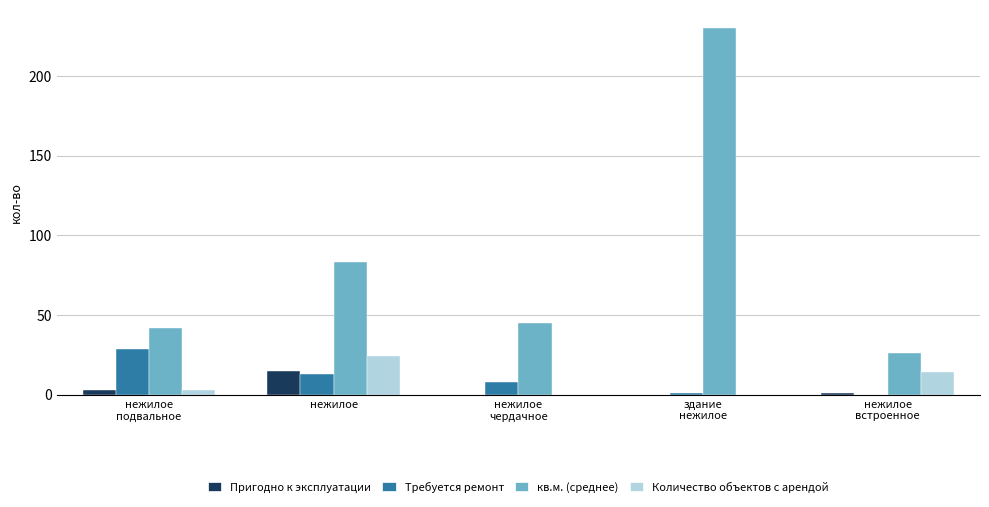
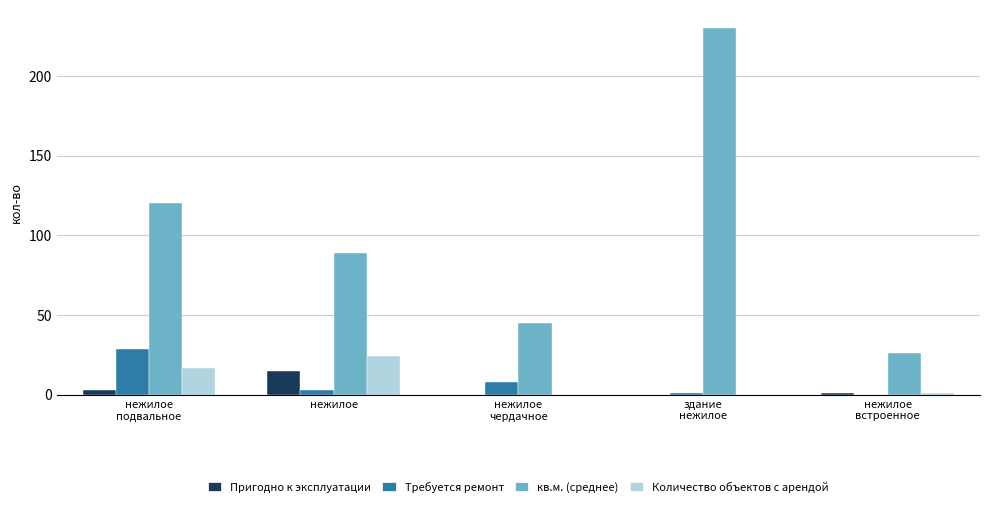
кв.м. (среднее), нежилое подвальное: 42 -> 120
Количество объектов с арендой, нежилое подвальное: 3 -> 17
Требуется ремонт, нежилое: 13 -> 3
кв.м. (среднее), нежилое: 83 -> 89
Количество объектов с арендой, нежилое встроенное: 14 -> 1
